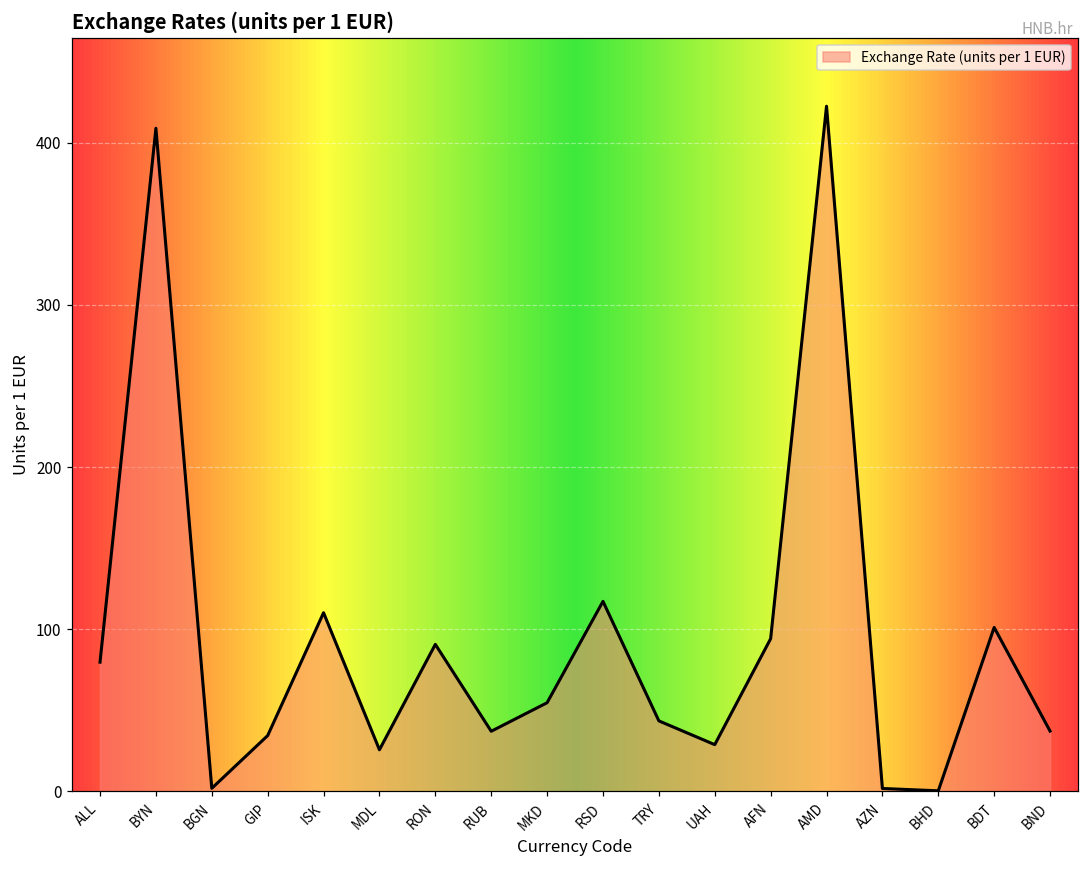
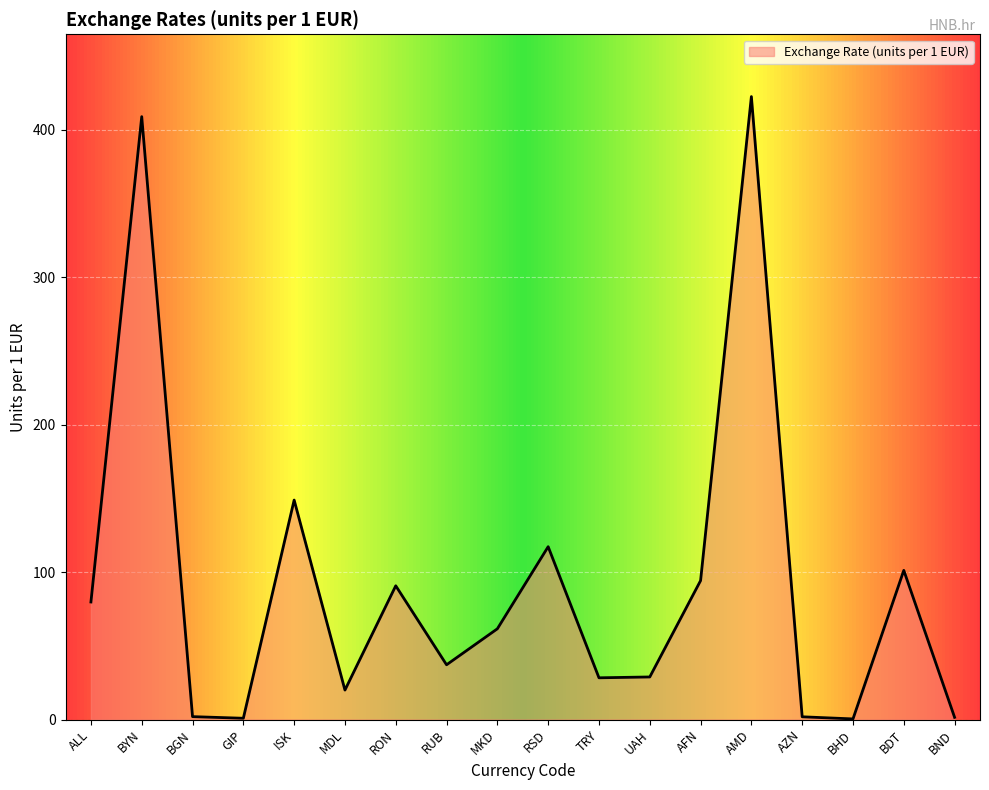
GIP: 34 -> 1
ISK: 110 -> 149
MDL: 26 -> 20
MKD: 55 -> 62
TRY: 44 -> 28
BND: 37 -> 1
